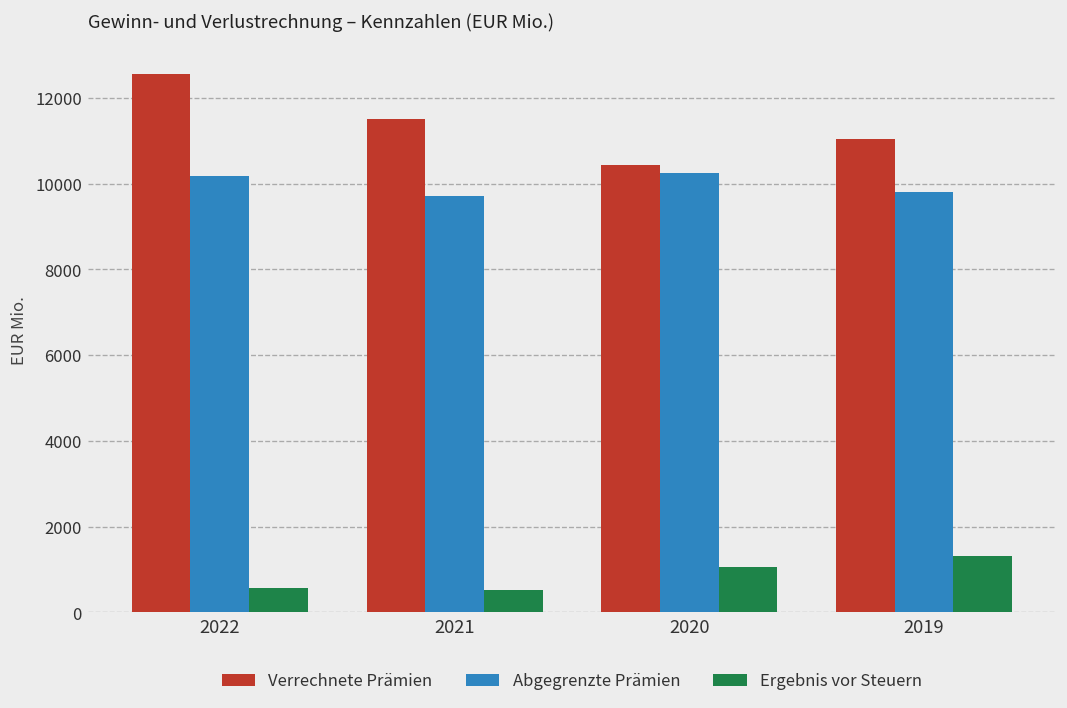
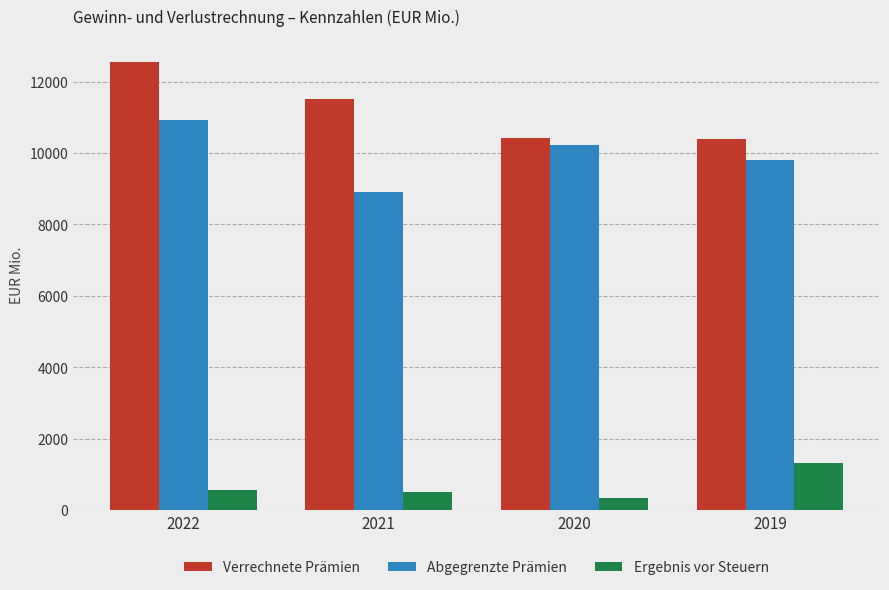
Abgegrenzte Prämien, 2022: 10200 -> 10900
Abgegrenzte Prämien, 2021: 9700 -> 8900
Ergebnis vor Steuern, 2020: 1000 -> 300
Verrechnete Prämien, 2019: 11000 -> 10400
